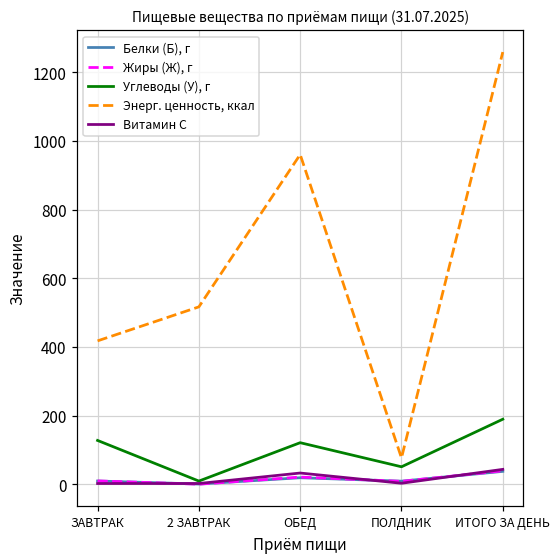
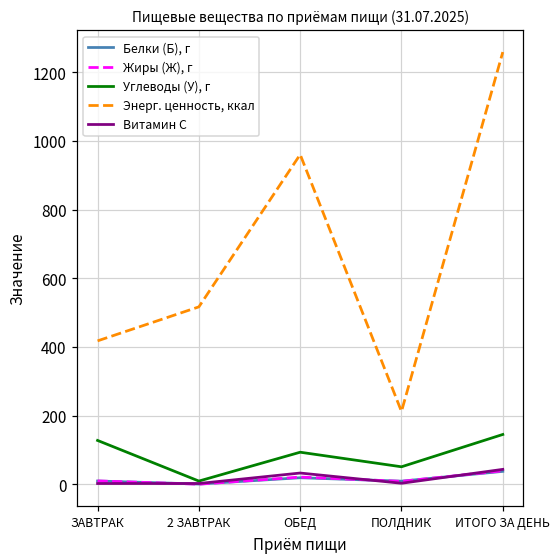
Углеводы (У), г, ОБЕД: 120 -> 90
Энерг. ценность, ккал, ПОЛДНИК: 80 -> 210
Углеводы (У), г, ИТОГО ЗА ДЕНЬ: 190 -> 140
